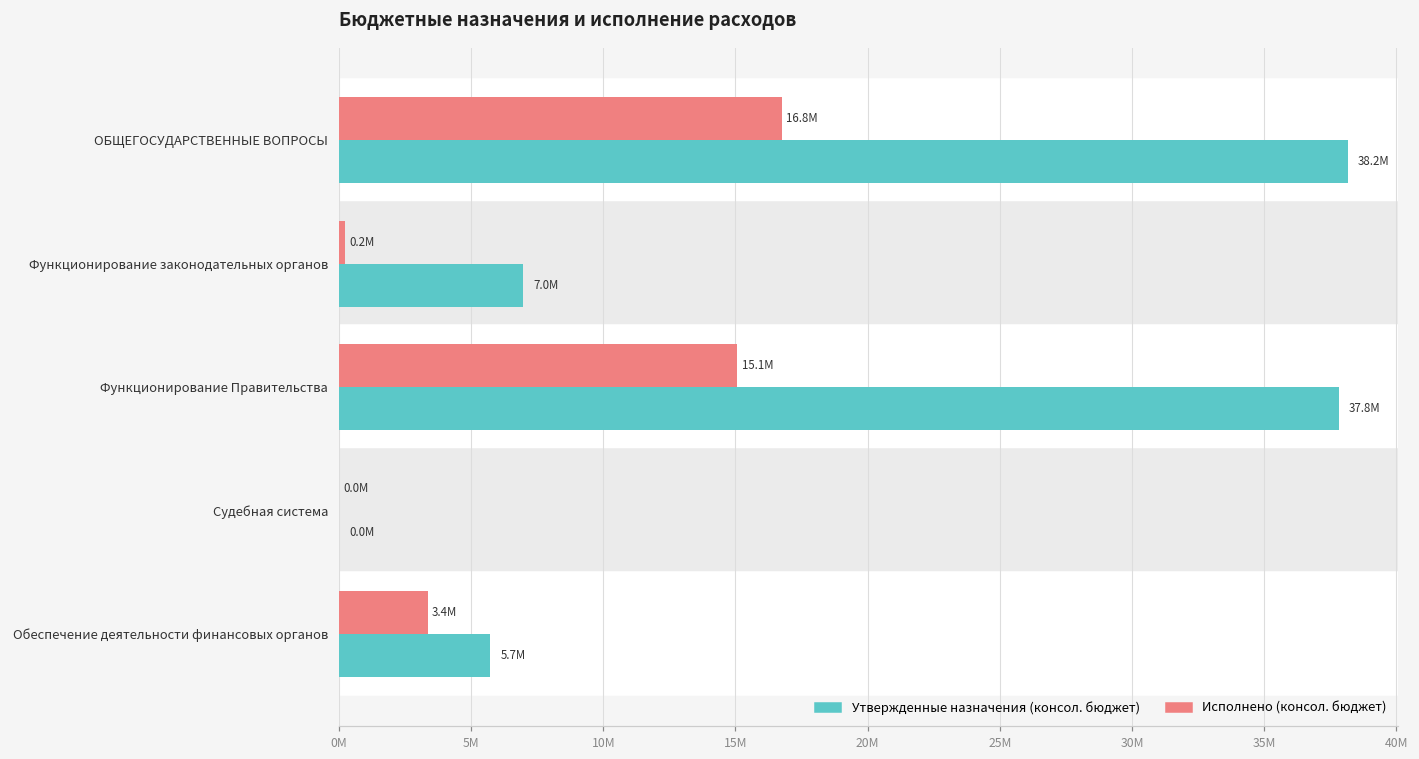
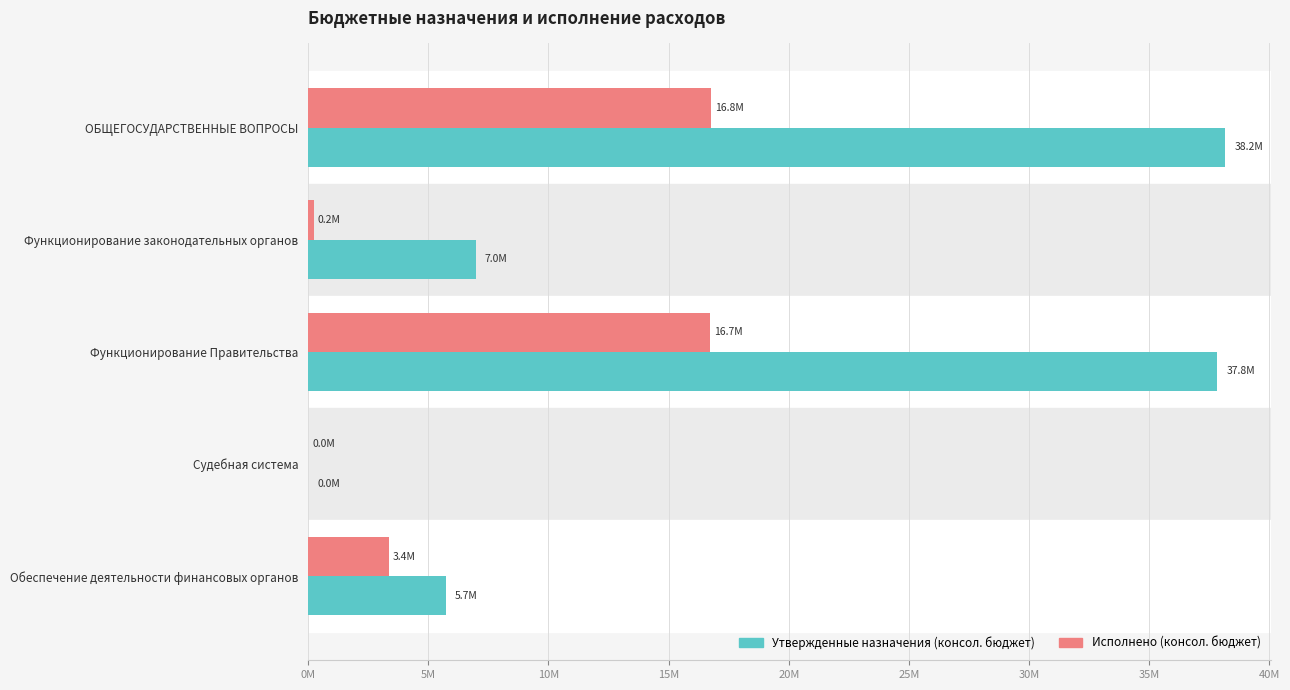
Исполнено (консол. бюджет), Функционирование Правительства: 15.1M -> 16.7M
